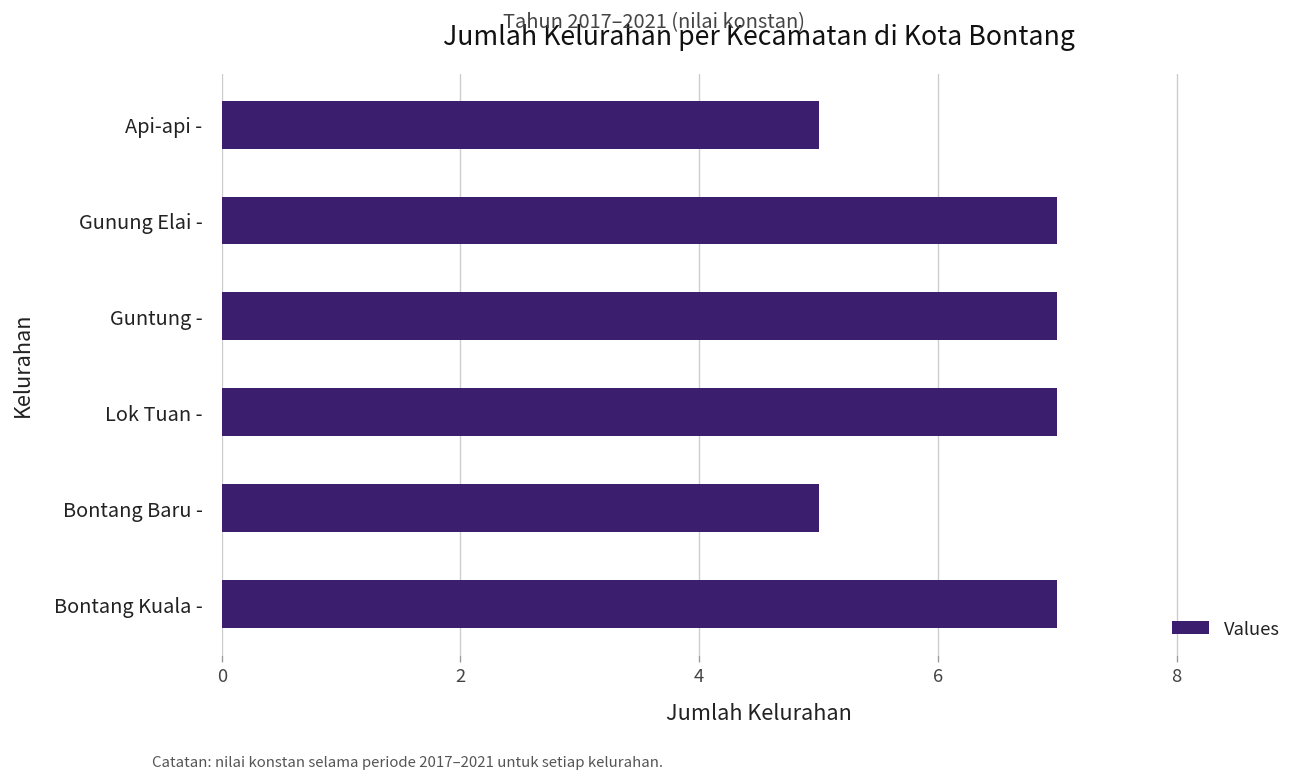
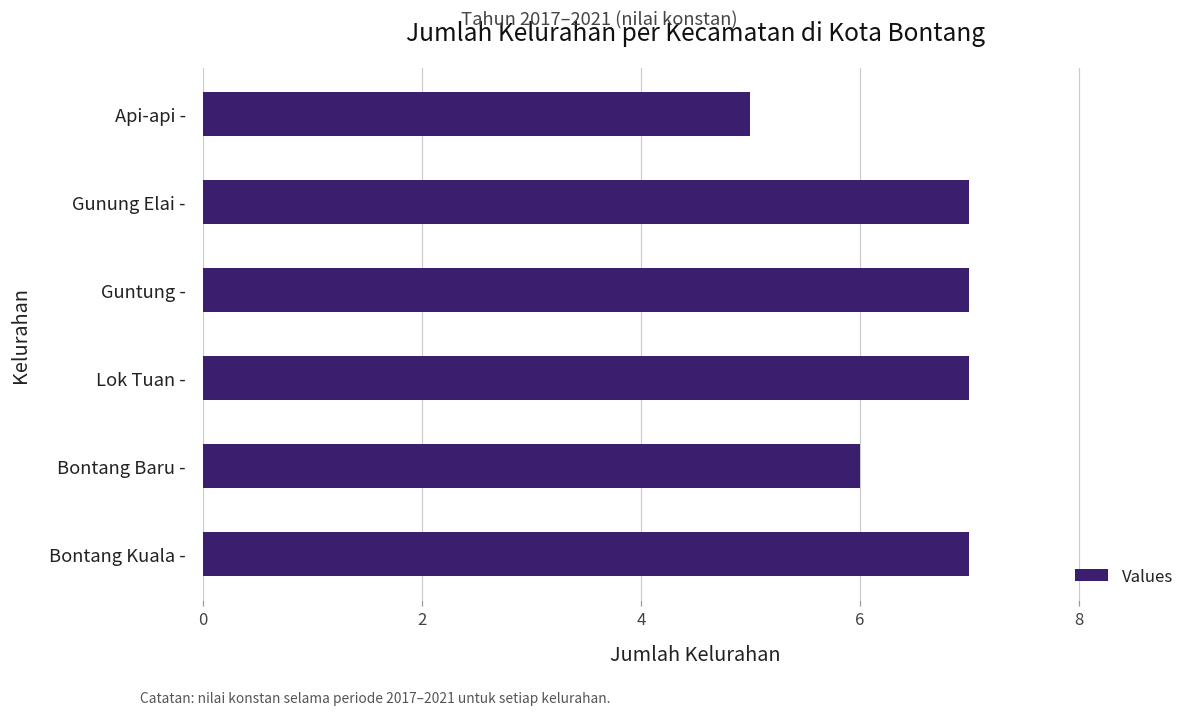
Bontang Baru -: 5 -> 6
